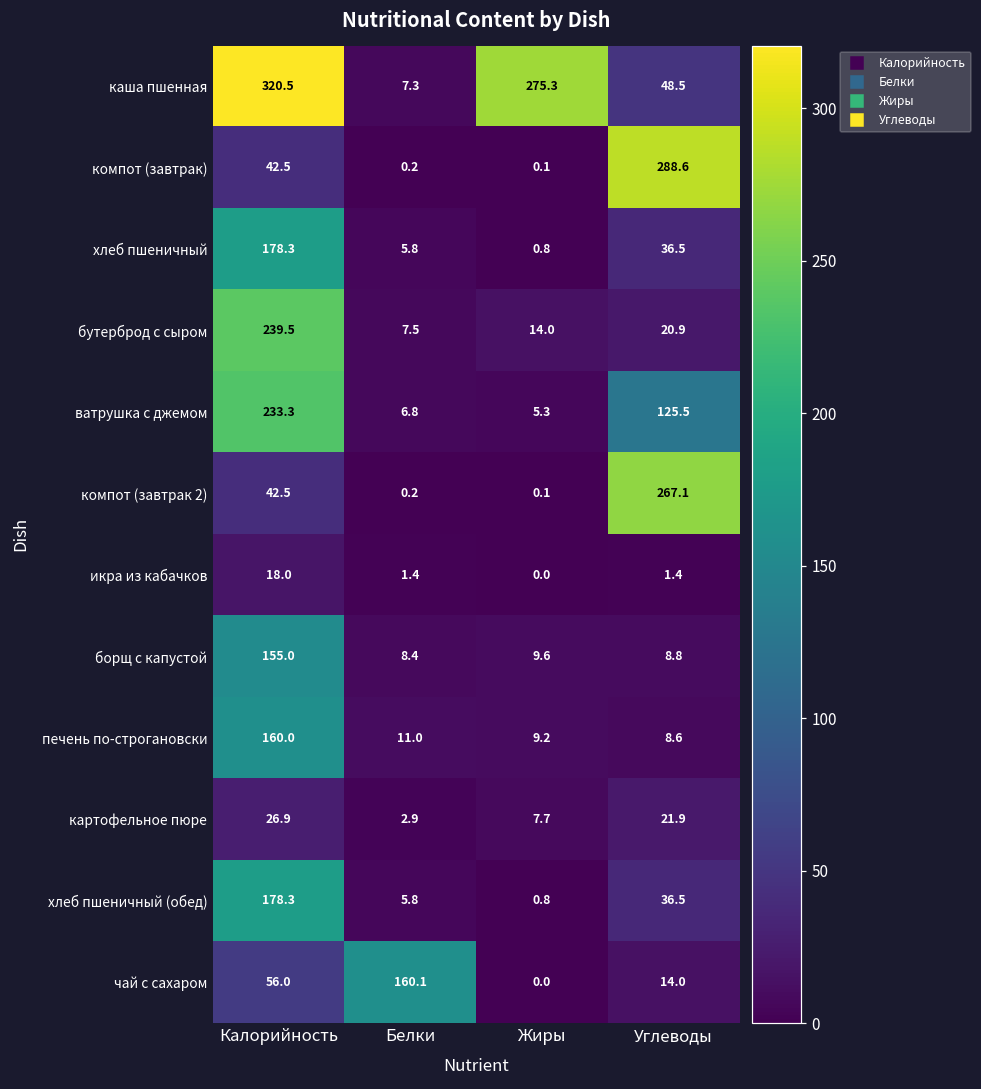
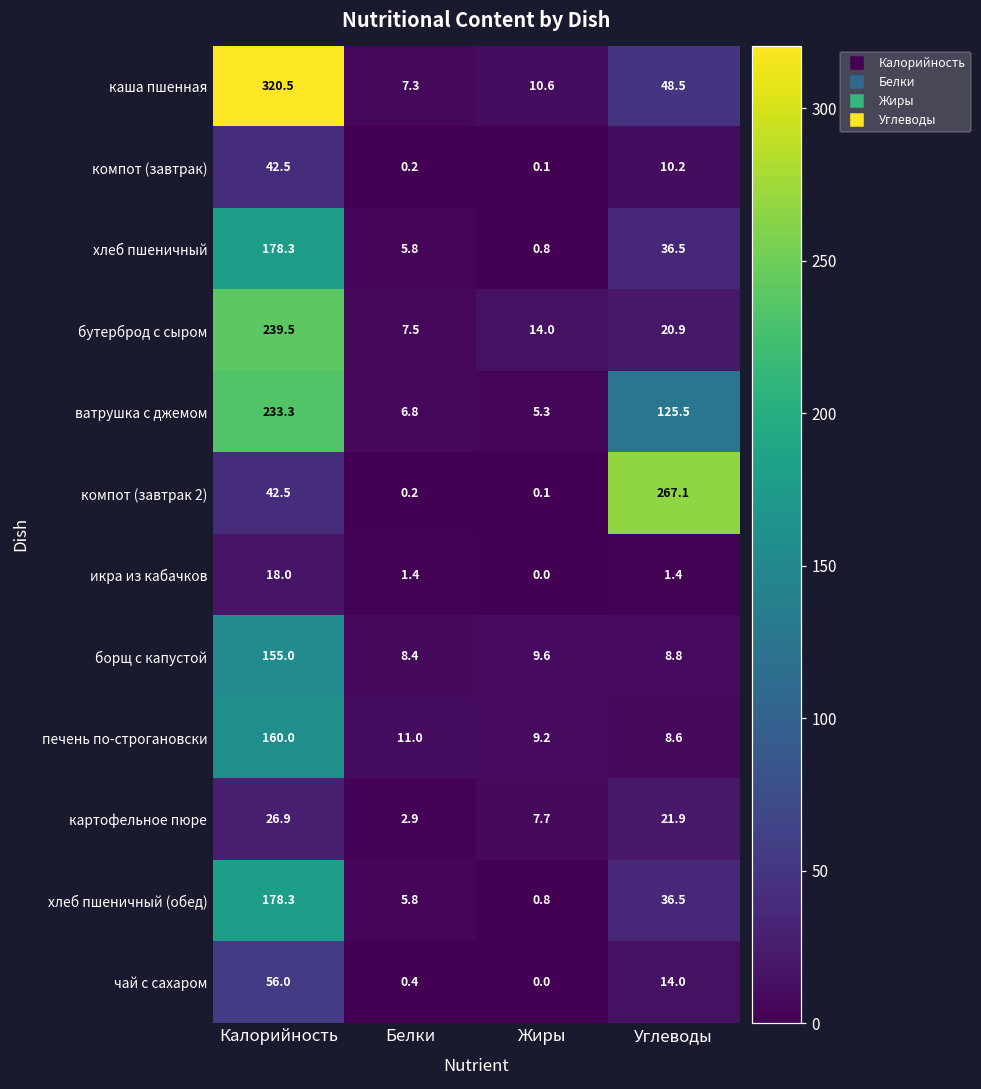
каша пшенная, Жиры: 275.3 -> 10.6
компот (завтрак), Углеводы: 288.6 -> 10.2
чай с сахаром, Белки: 160.1 -> 0.4
